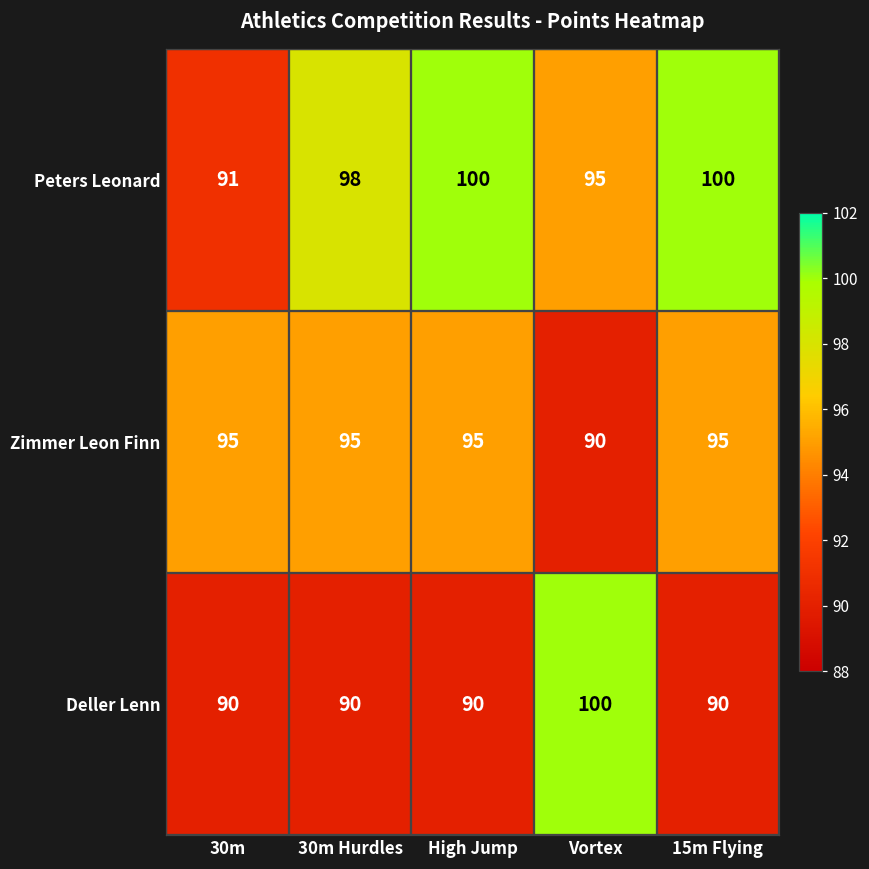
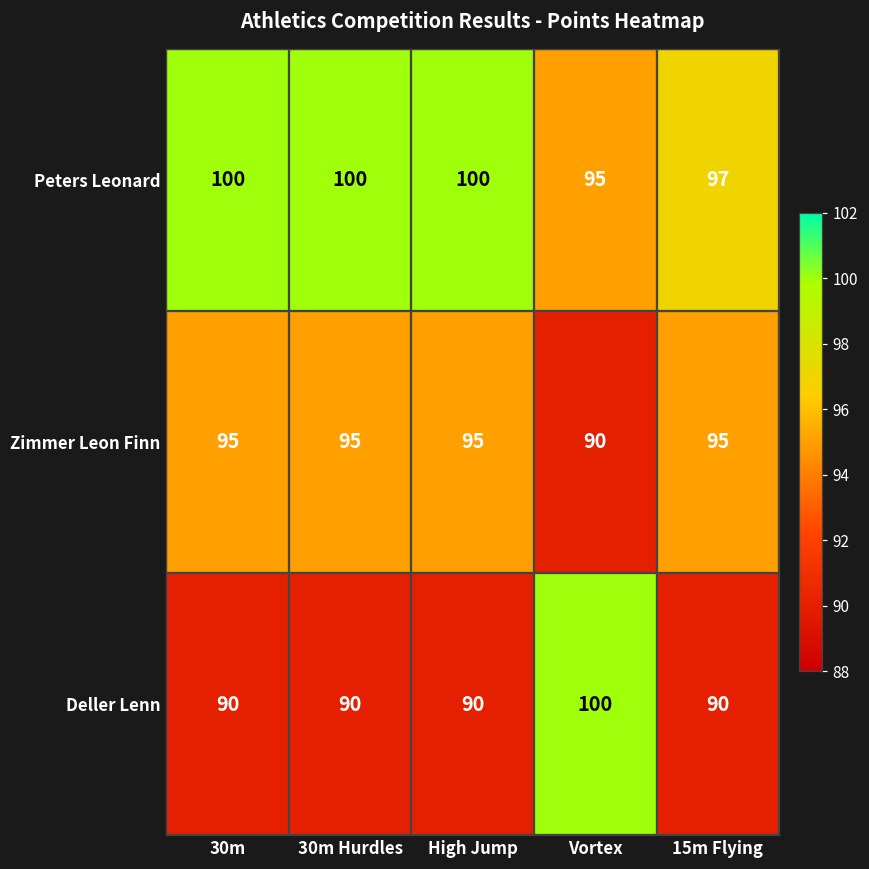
Peters Leonard, 30m: 91 -> 100
Peters Leonard, 30m Hurdles: 98 -> 100
Peters Leonard, 15m Flying: 100 -> 97
